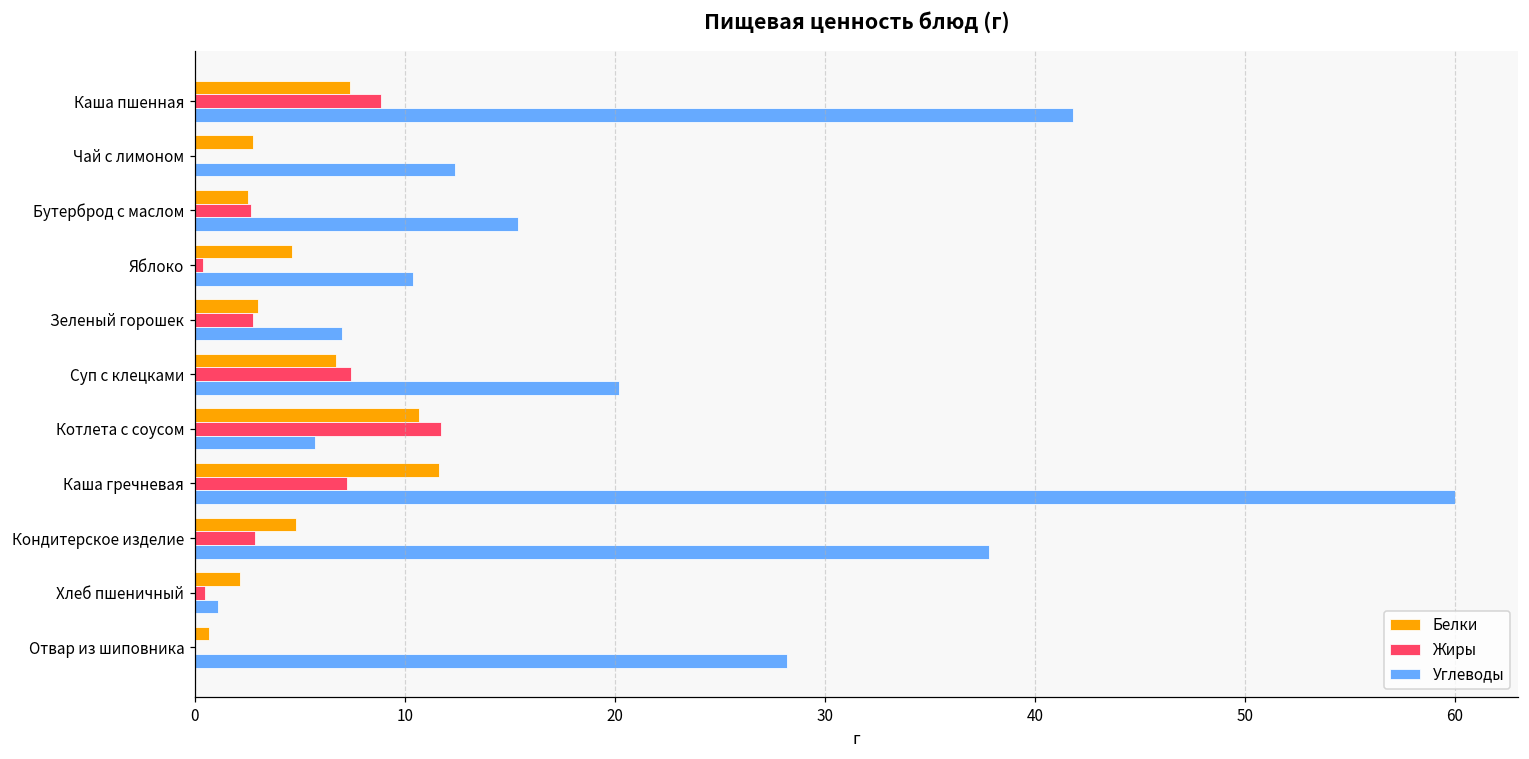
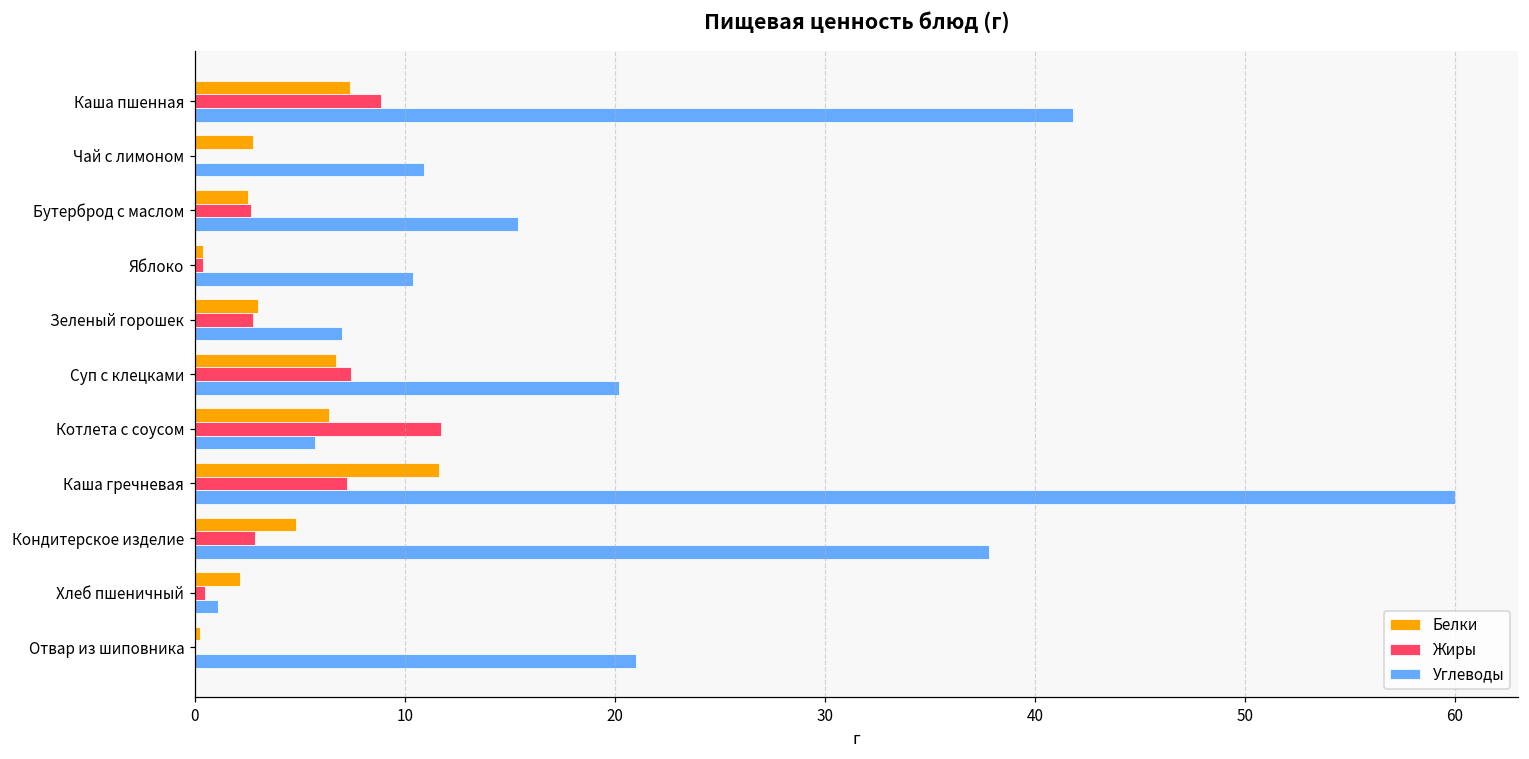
Углеводы, Чай с лимоном: 12.4 -> 10.9
Белки, Яблоко: 4.6 -> 0.4
Белки, Котлета с соусом: 10.7 -> 6.4
Белки, Отвар из шиповника: 0.7 -> 0.3
Углеводы, Отвар из шиповника: 28.2 -> 21.0
